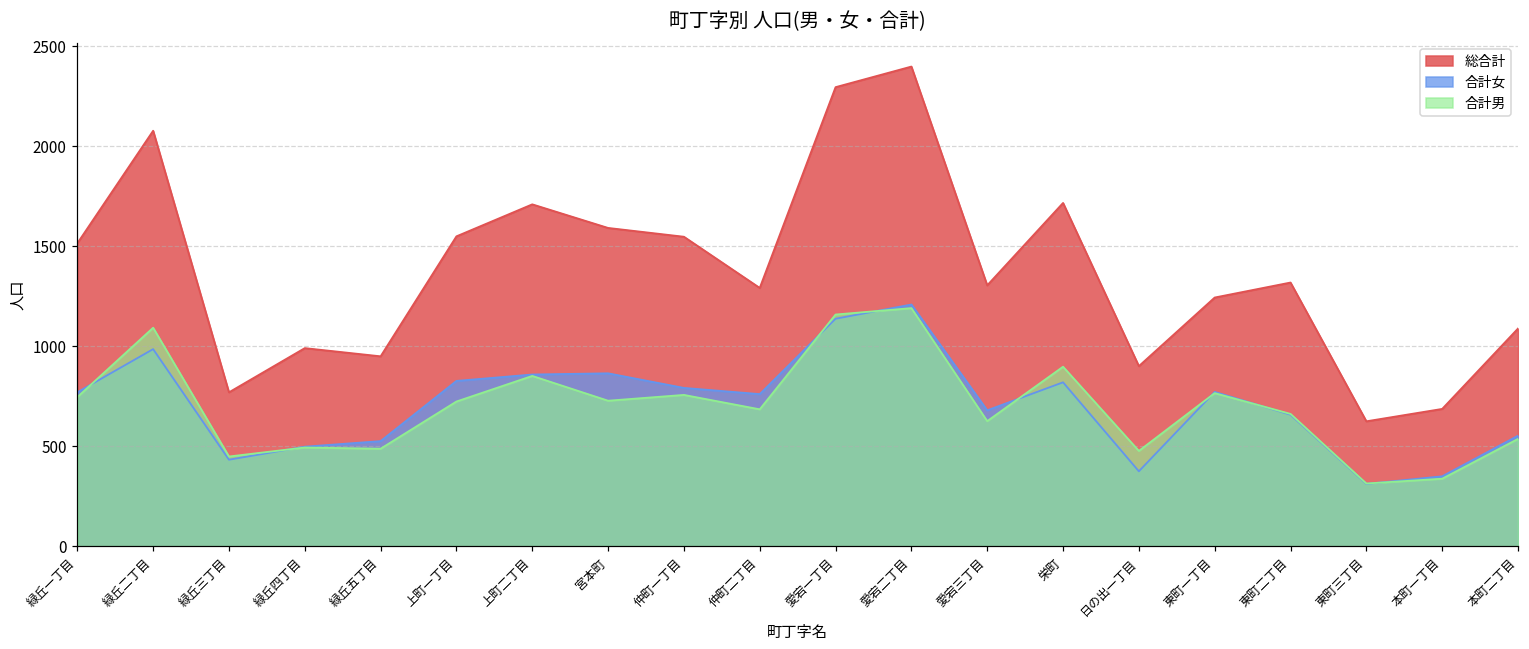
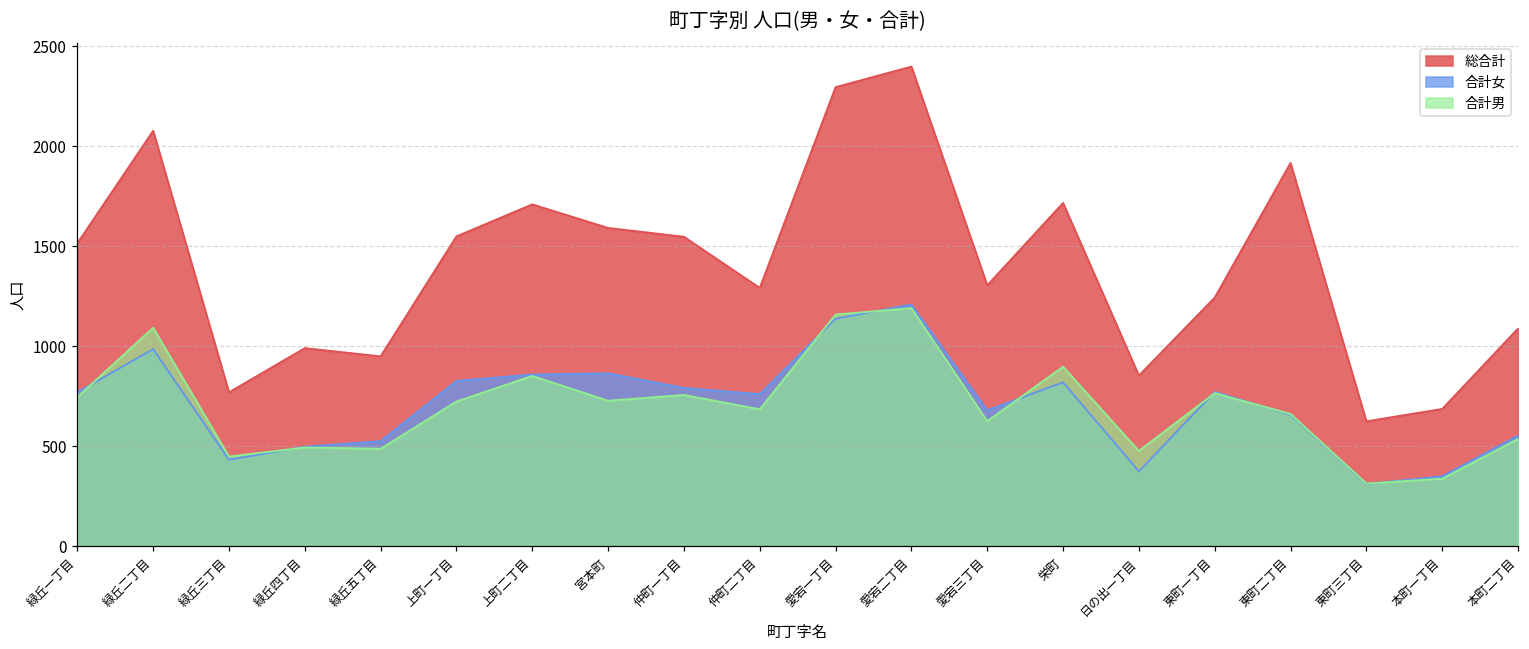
総合計, 日の出一丁目: 900 -> 850
総合計, 東町二丁目: 1320 -> 1920
